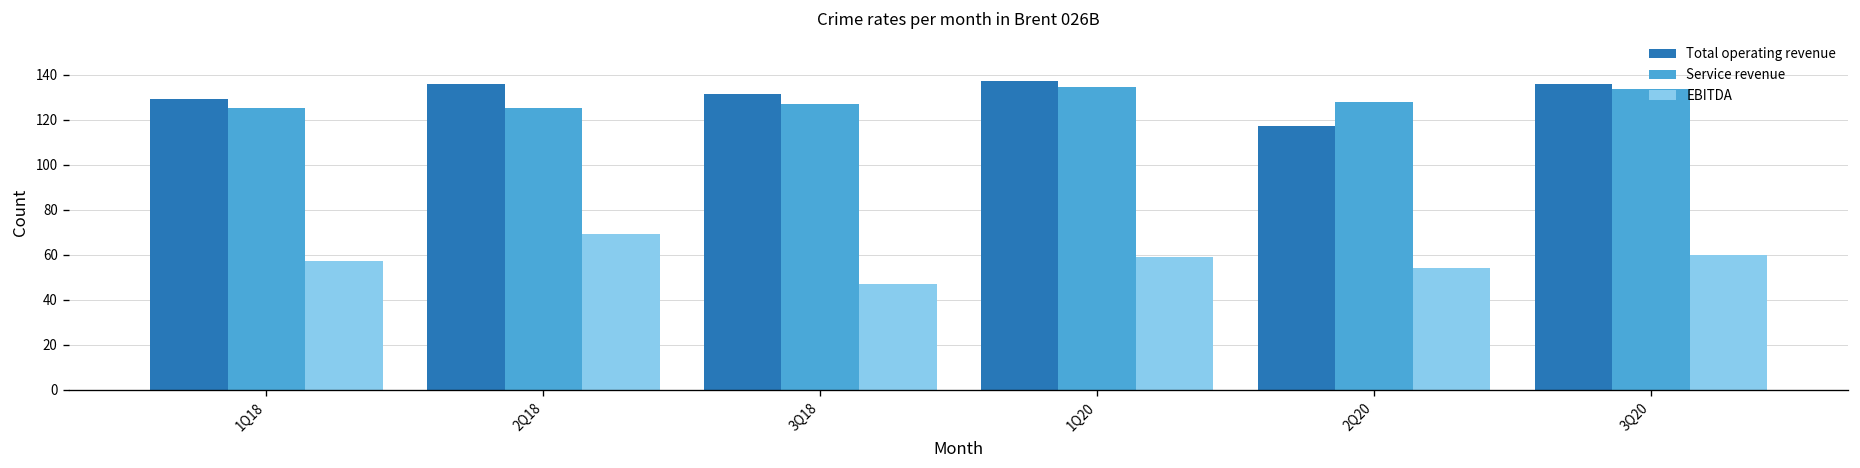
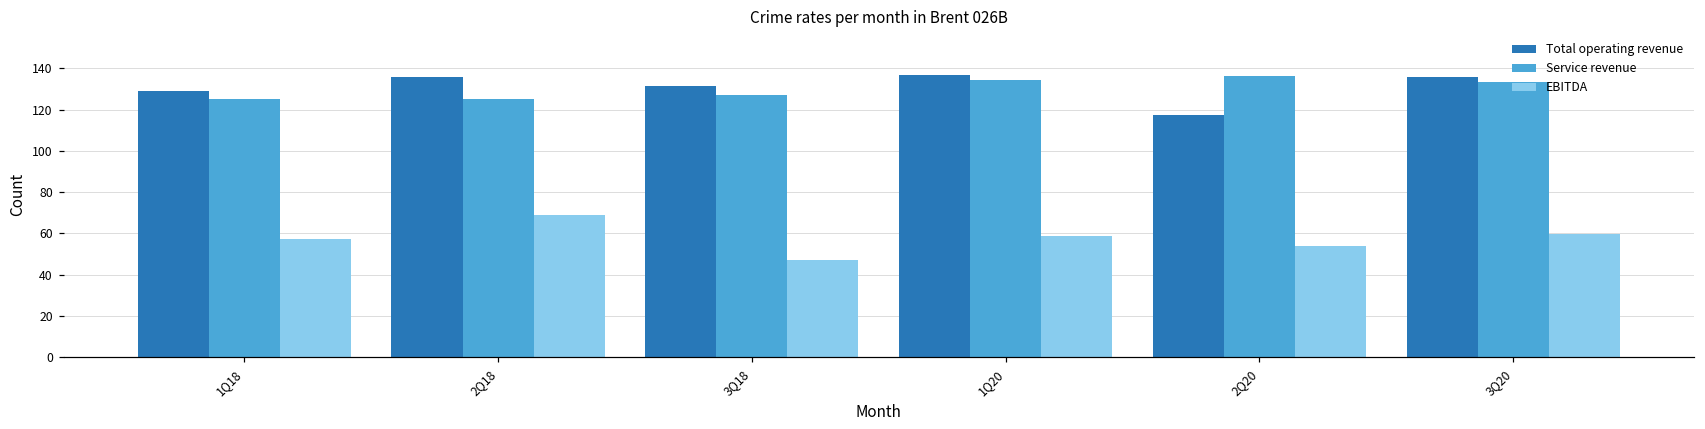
Service revenue, 2Q20: 128 -> 136
